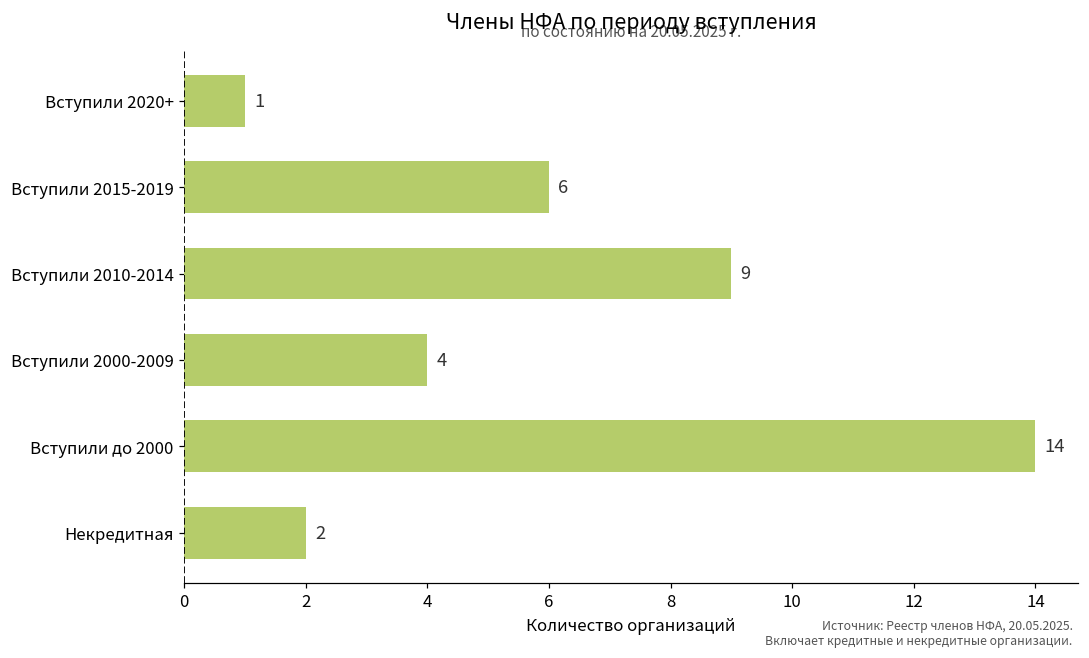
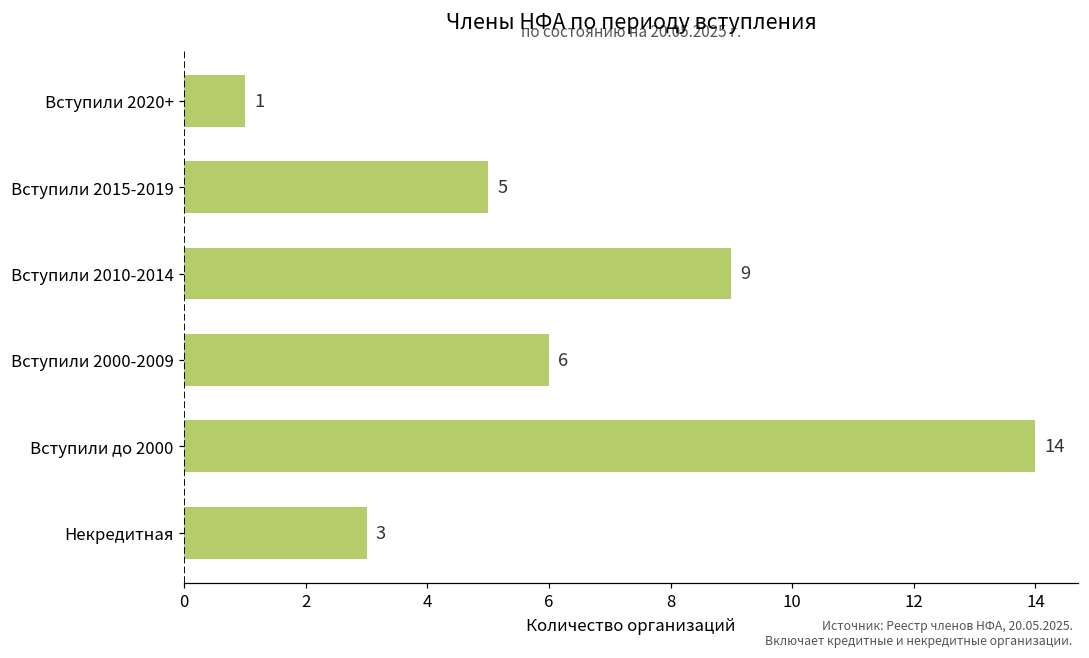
Вступили 2015-2019: 6 -> 5
Вступили 2000-2009: 4 -> 6
Некредитная: 2 -> 3
